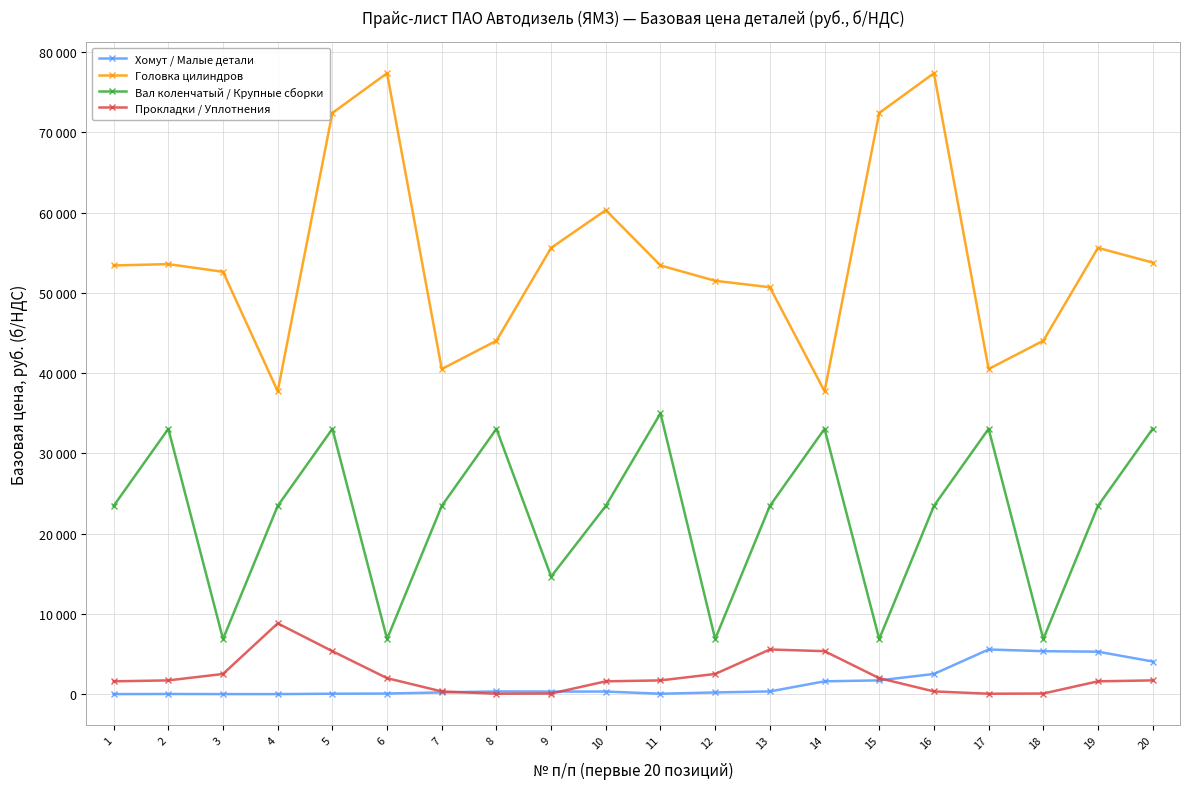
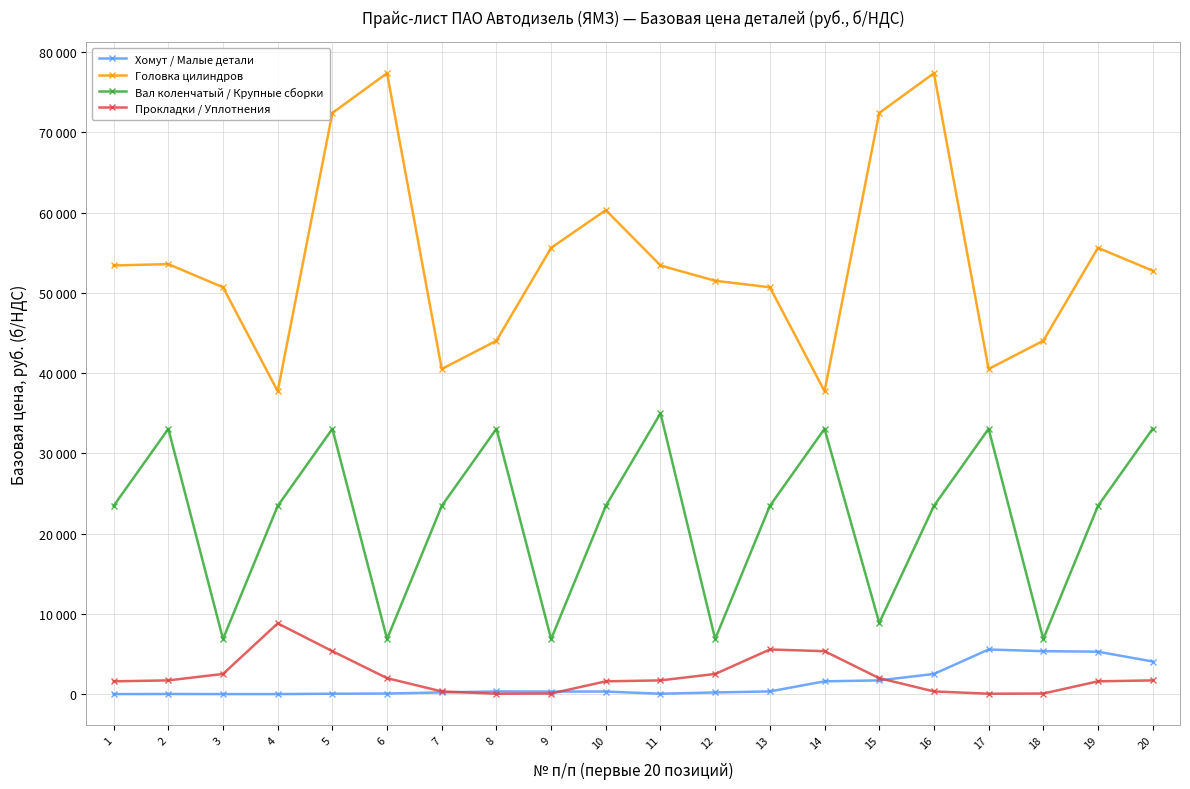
Головка цилиндров, 3: 53000 -> 51000
Вал коленчатый / Крупные сборки, 9: 15000 -> 7000
Вал коленчатый / Крупные сборки, 15: 7000 -> 9000
Головка цилиндров, 20: 54000 -> 53000
